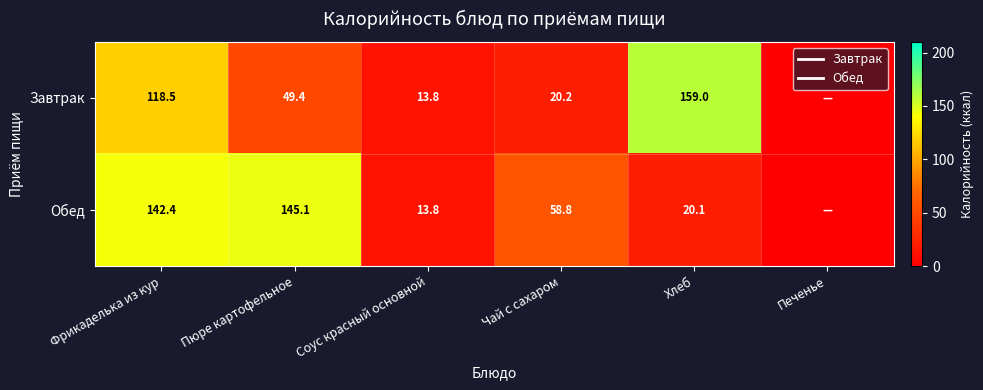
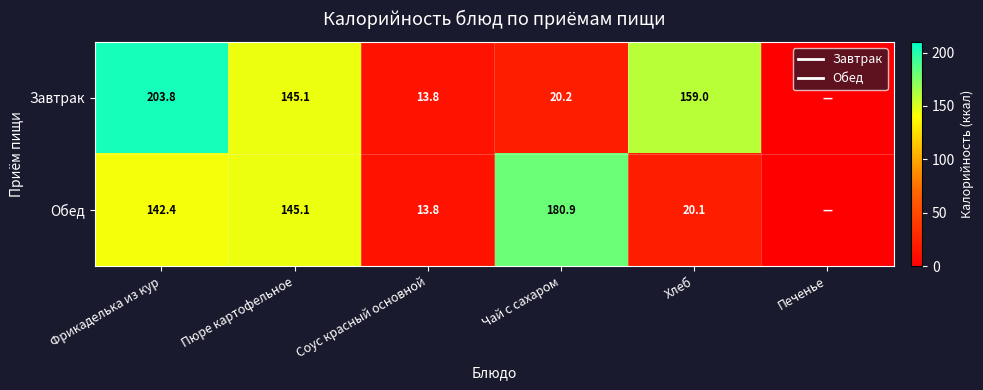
Завтрак, Фрикаделька из кур: 118.5 -> 203.8
Завтрак, Пюре картофельное: 49.4 -> 145.1
Обед, Чай с сахаром: 58.8 -> 180.9
